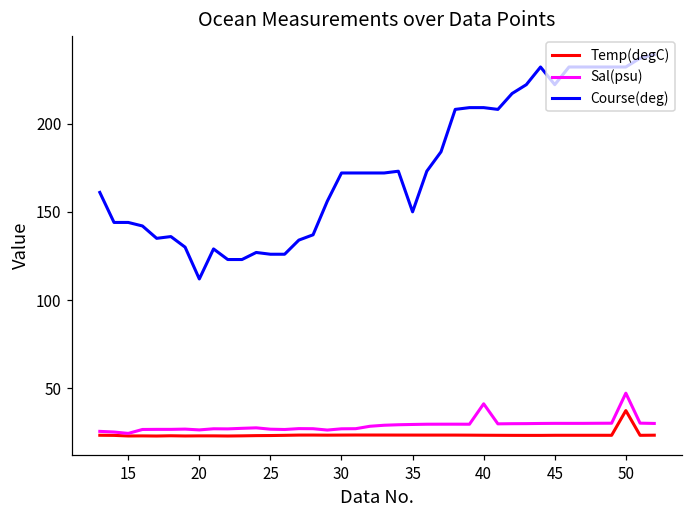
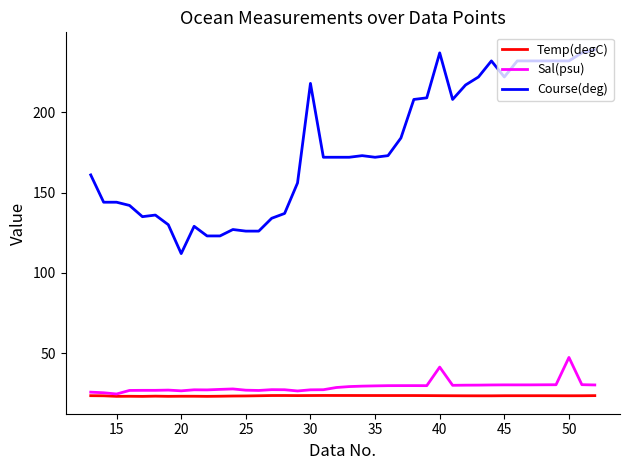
Course(deg), 30: 172 -> 218
Course(deg), 35: 150 -> 172
Course(deg), 40: 209 -> 237
Temp(degC), 50: 37 -> 23
